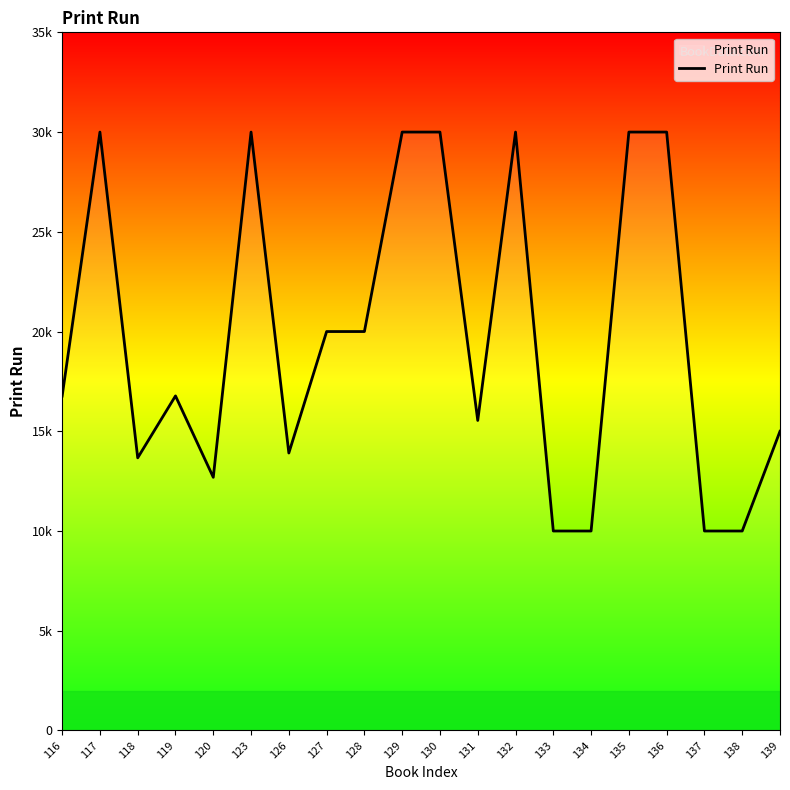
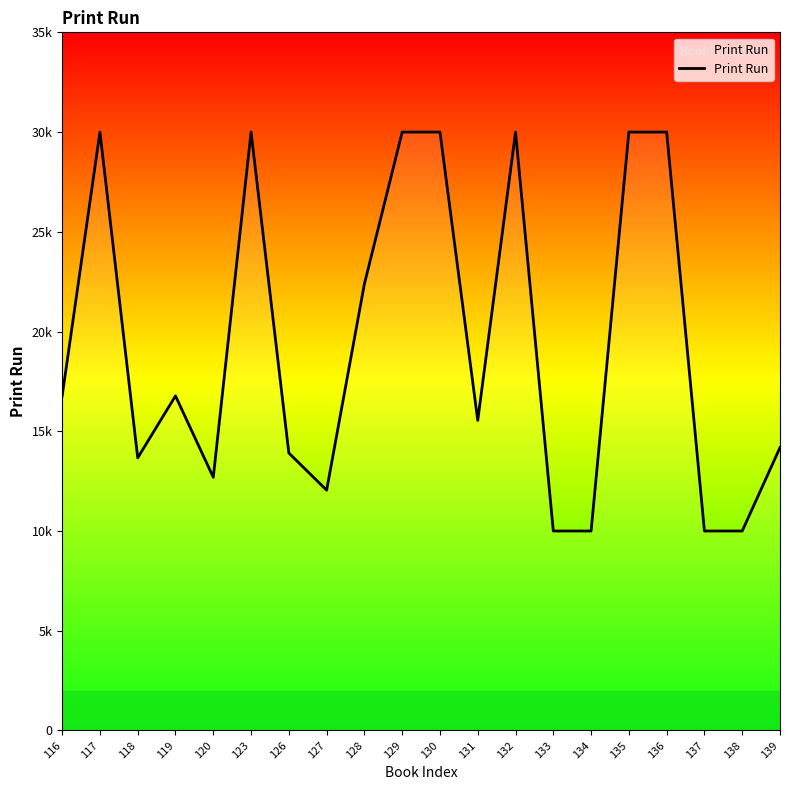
127: 20000 -> 12000
128: 20000 -> 22400
139: 15000 -> 14200
